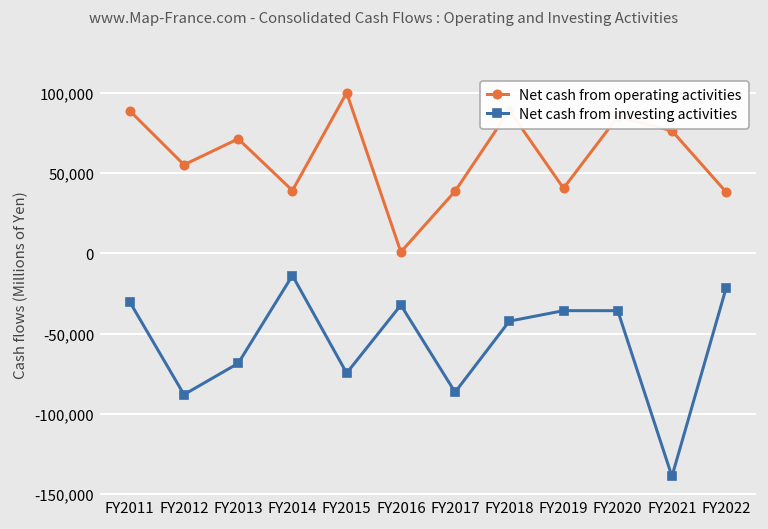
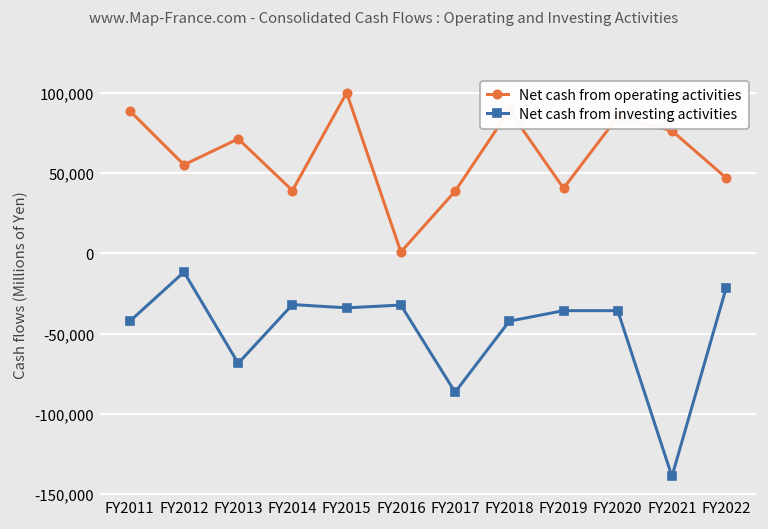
Net cash from investing activities, FY2011: -30,000 -> -42,000
Net cash from investing activities, FY2012: -88,000 -> -12,000
Net cash from investing activities, FY2014: -14,000 -> -32,000
Net cash from investing activities, FY2015: -75,000 -> -34,000
Net cash from operating activities, FY2022: 38,000 -> 47,000
